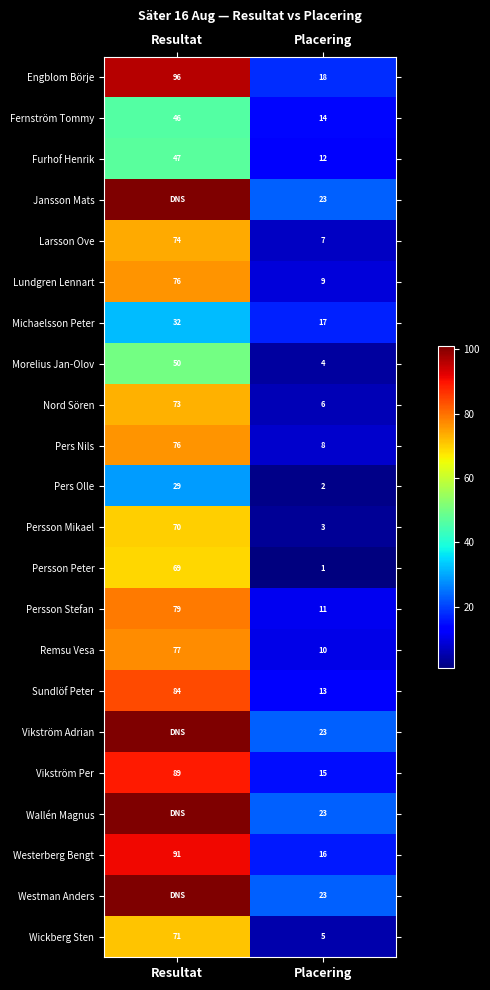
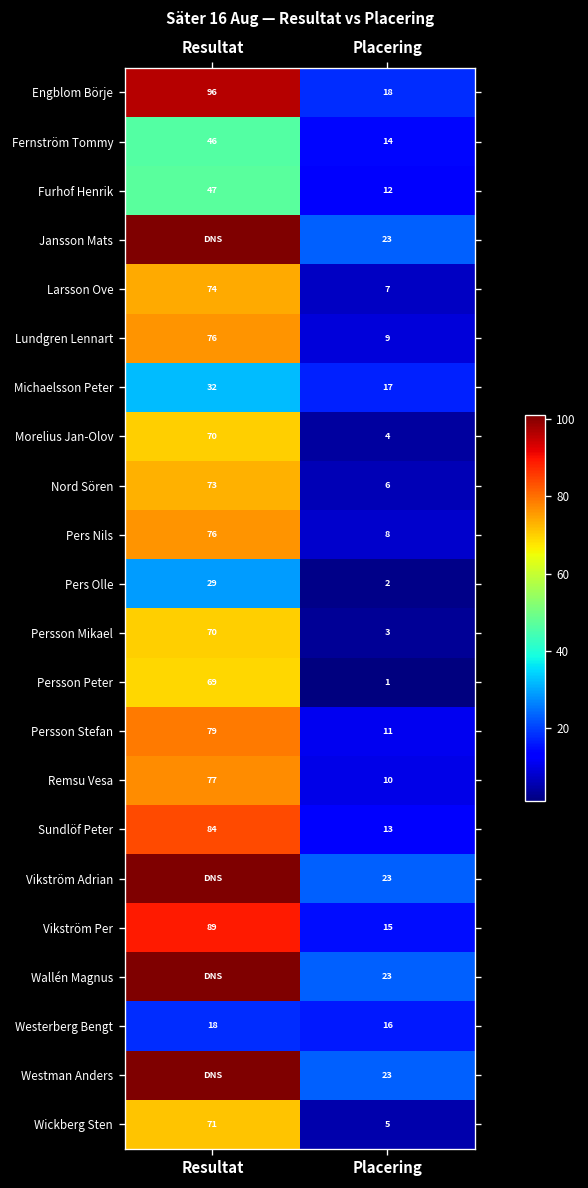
Morelius Jan-Olov, Resultat: 50 -> 70
Westerberg Bengt, Resultat: 91 -> 18
